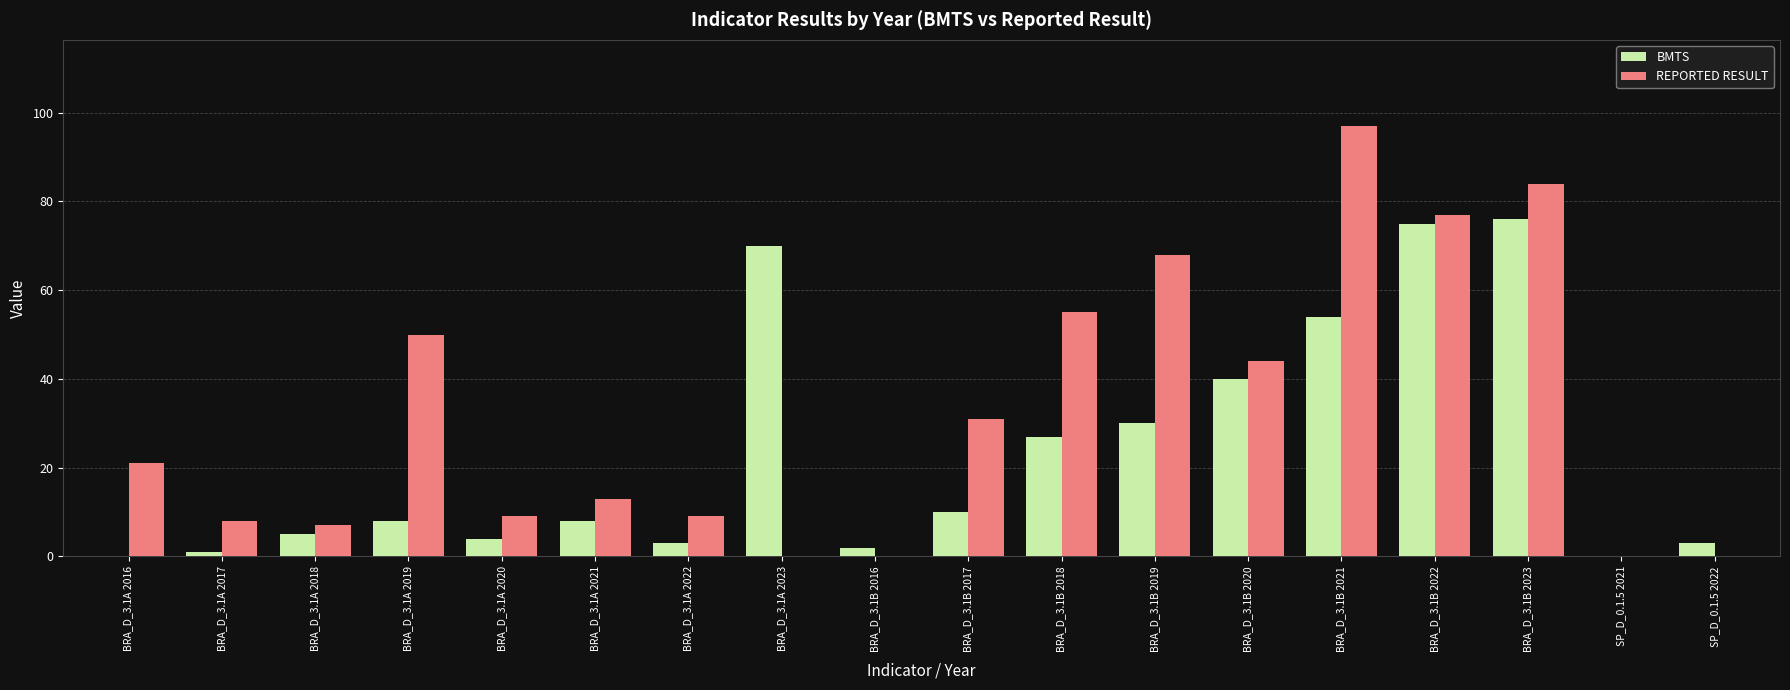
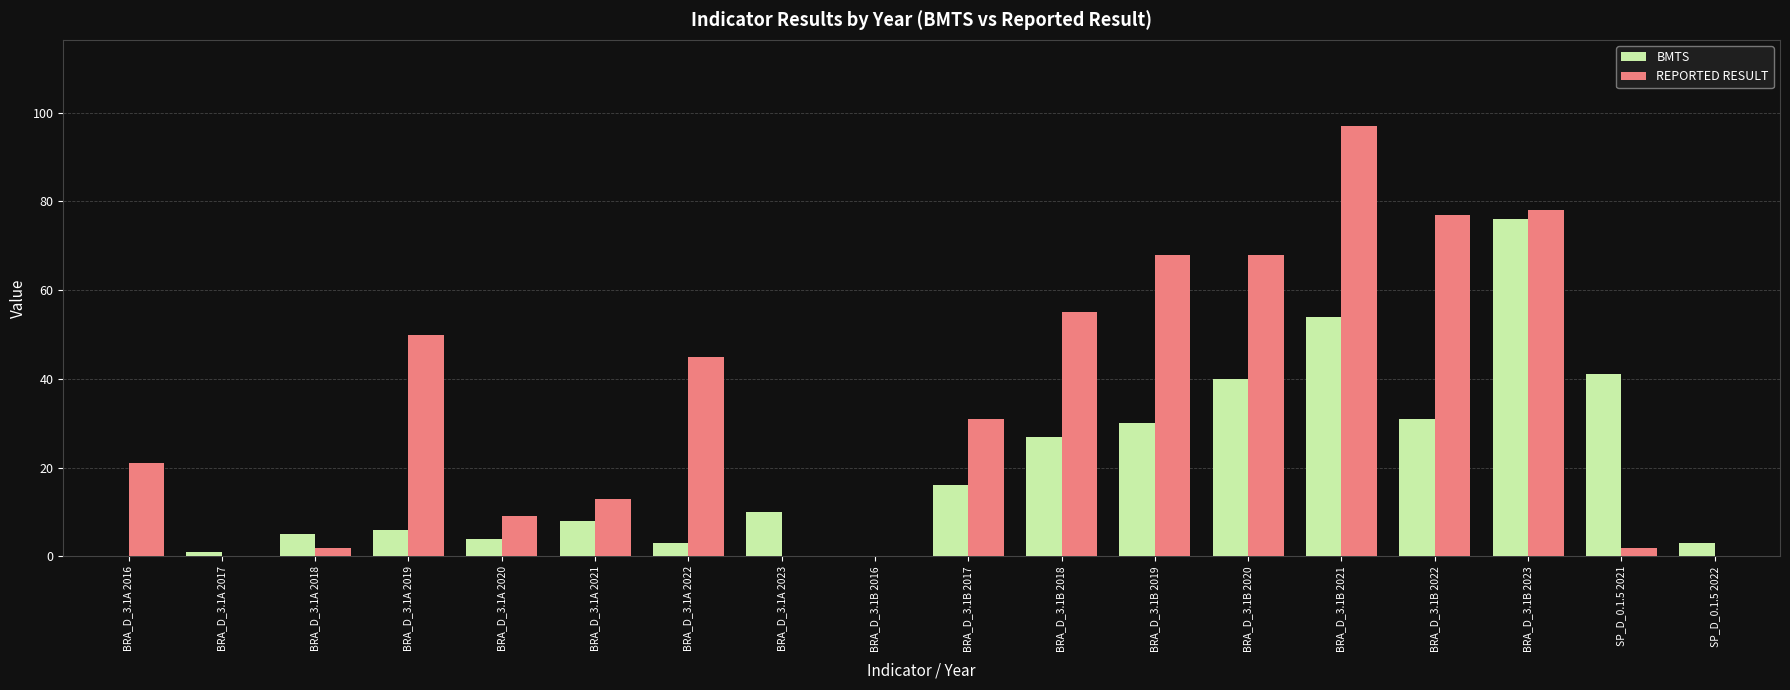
REPORTED RESULT, BRA_D_3.1A 2017: 8 -> 0
REPORTED RESULT, BRA_D_3.1A 2018: 7 -> 2
BMTS, BRA_D_3.1A 2019: 8 -> 6
REPORTED RESULT, BRA_D_3.1A 2022: 9 -> 45
BMTS, BRA_D_3.1A 2023: 70 -> 10
BMTS, BRA_D_3.1B 2016: 2 -> 0
BMTS, BRA_D_3.1B 2017: 10 -> 16
REPORTED RESULT, BRA_D_3.1B 2020: 44 -> 68
BMTS, BRA_D_3.1B 2022: 75 -> 31
REPORTED RESULT, BRA_D_3.1B 2023: 84 -> 78
BMTS, SP_D_0.1.5 2021: 0 -> 41
REPORTED RESULT, SP_D_0.1.5 2021: 0 -> 2
